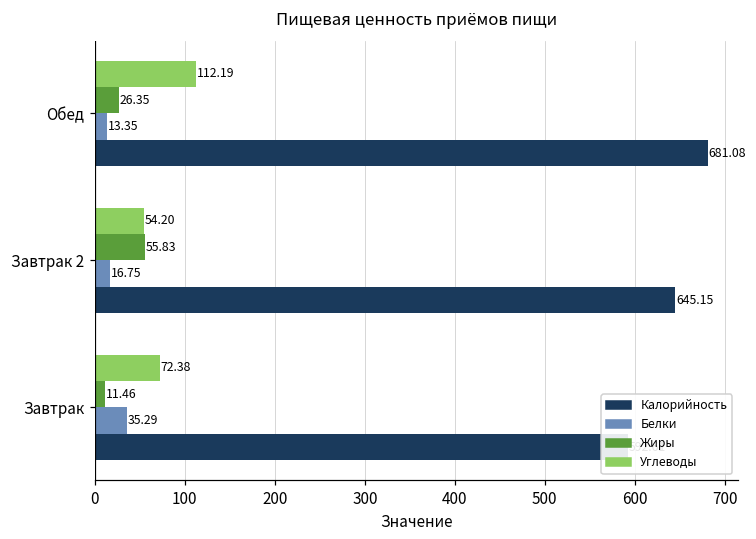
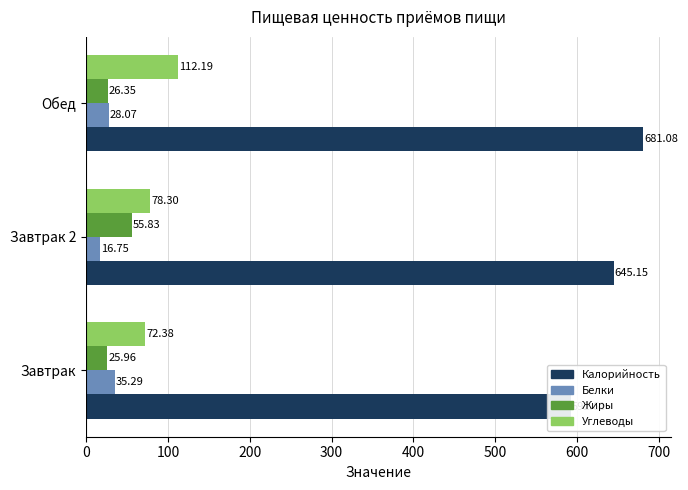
Белки, Обед: 13.35 -> 28.07
Углеводы, Завтрак 2: 54.20 -> 78.30
Жиры, Завтрак: 11.46 -> 25.96
